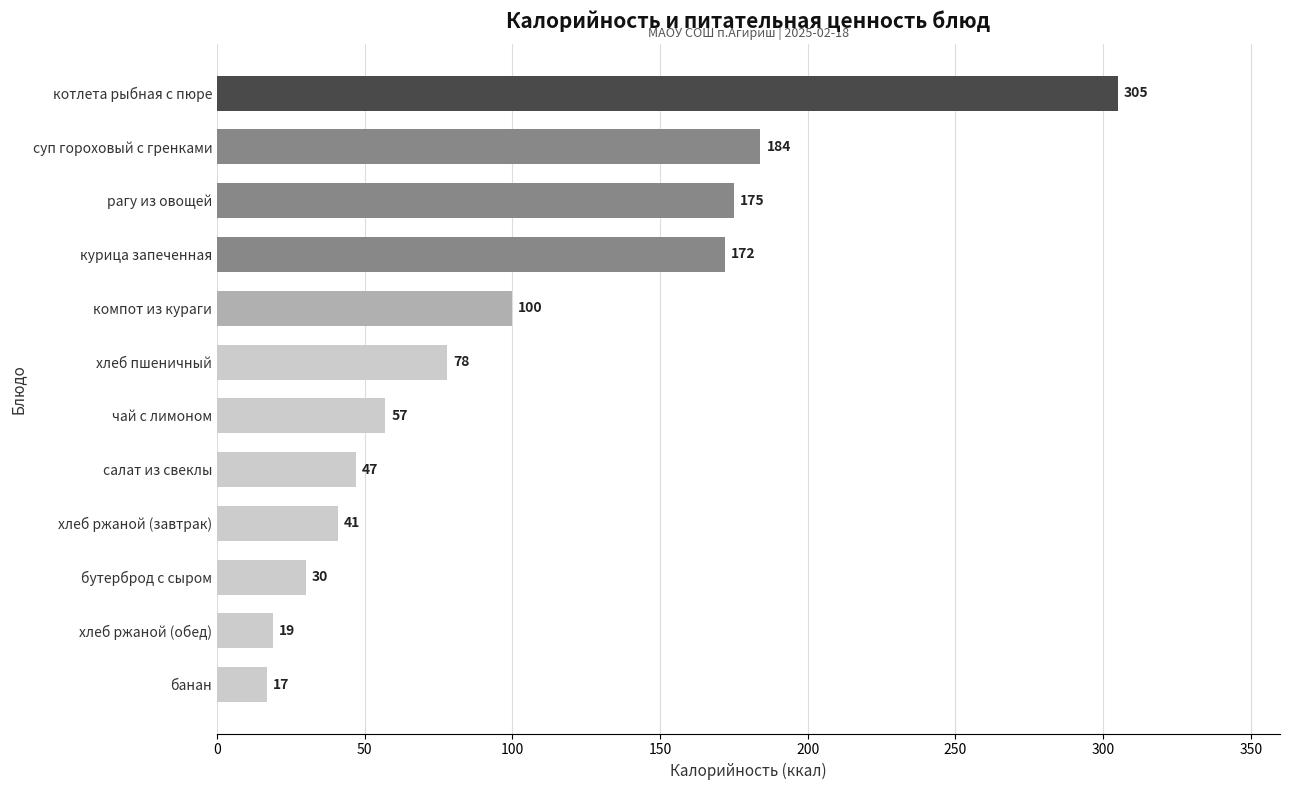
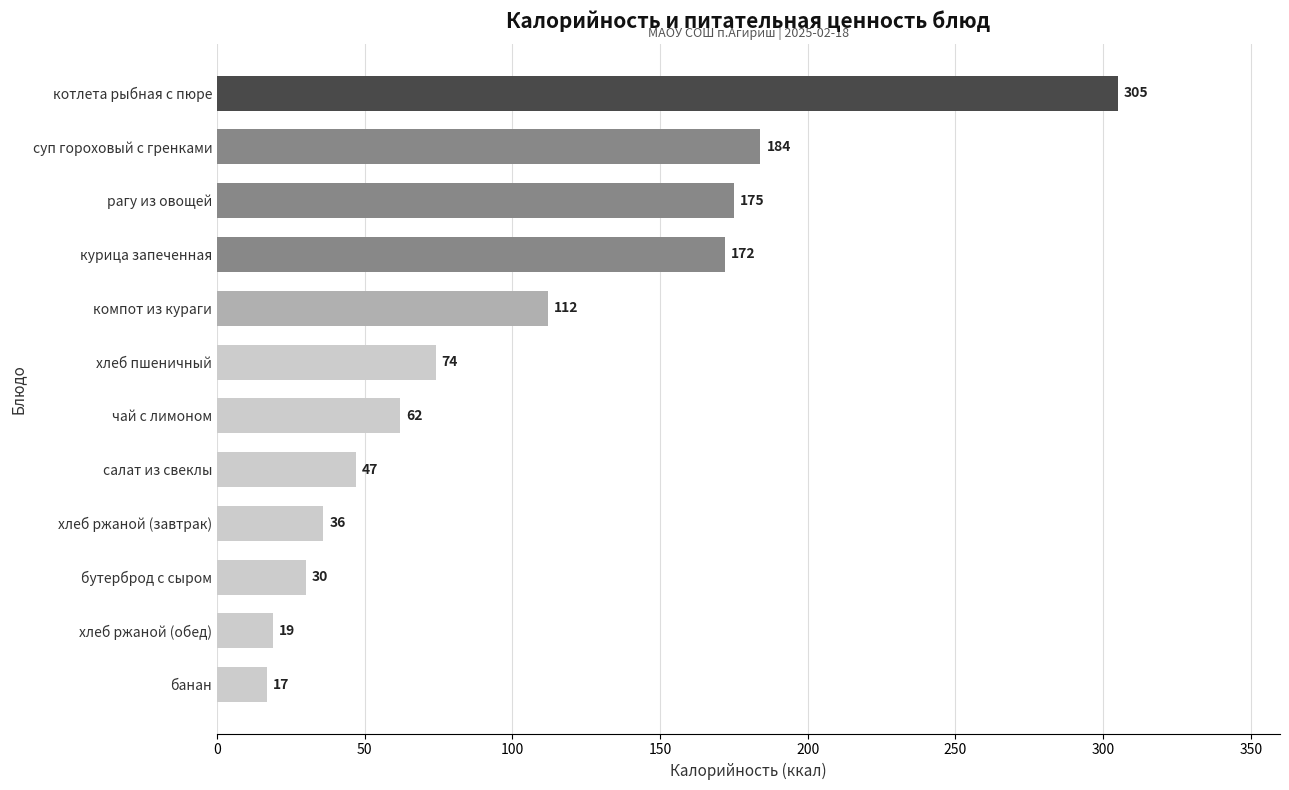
компот из кураги: 100 -> 112
хлеб пшеничный: 78 -> 74
чай с лимоном: 57 -> 62
хлеб ржаной (завтрак): 41 -> 36
